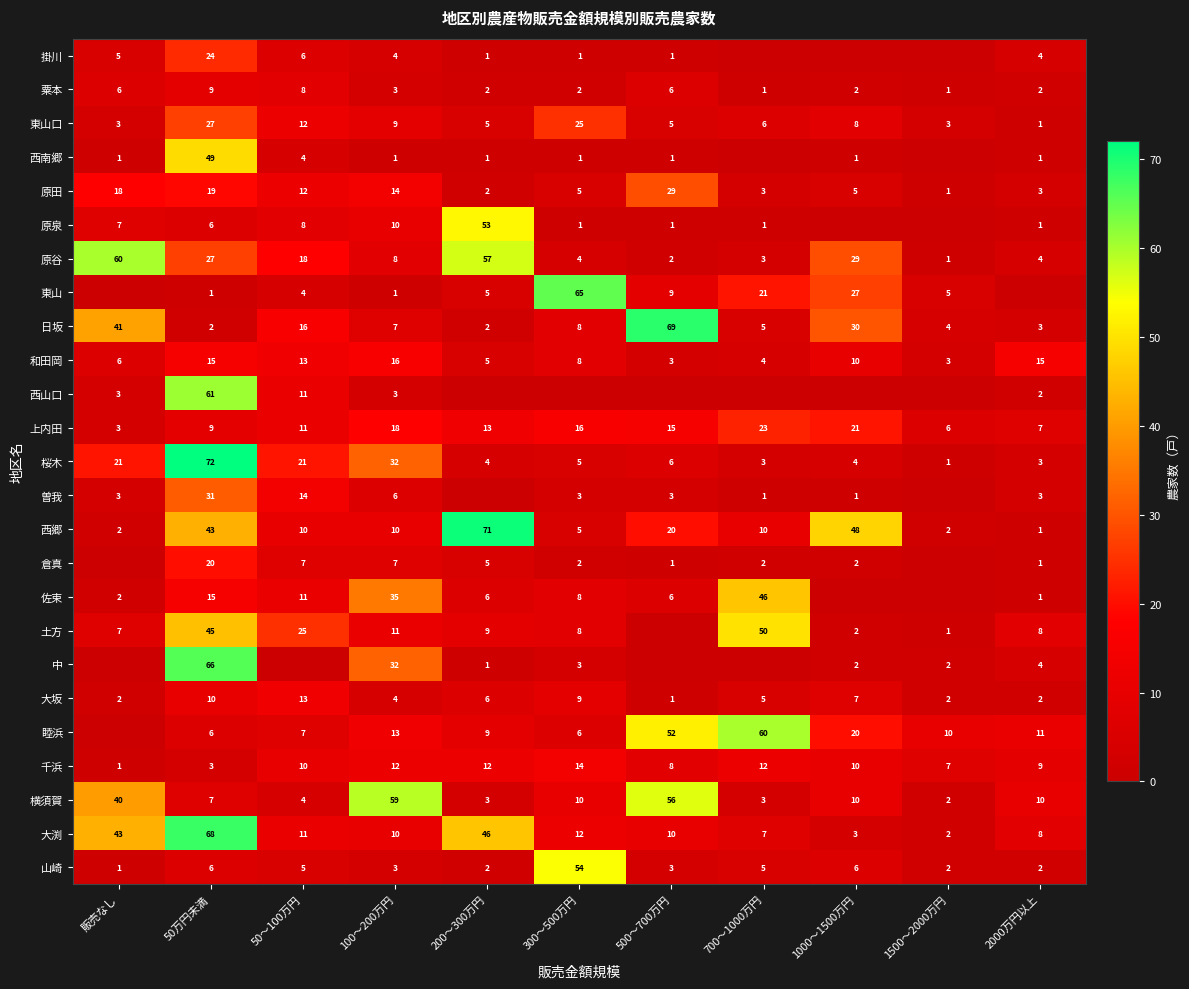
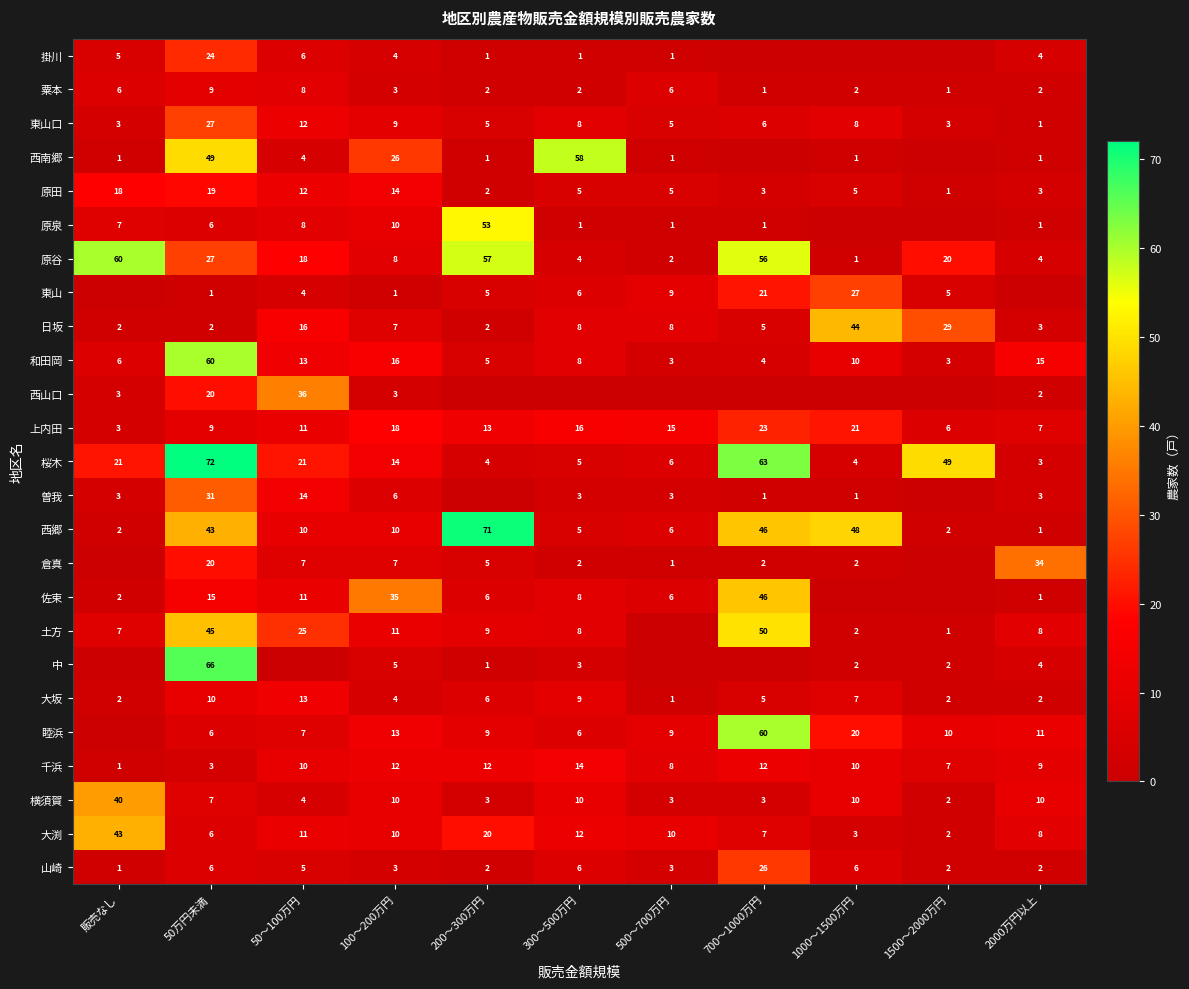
東山口, 300～500万円: 25 -> 8
西南郷, 100～200万円: 1 -> 26
西南郷, 300～500万円: 1 -> 58
原田, 500～700万円: 29 -> 5
原谷, 700～1000万円: 3 -> 56
原谷, 1000～1500万円: 29 -> 1
原谷, 1500～2000万円: 1 -> 20
東山, 300～500万円: 65 -> 6
日坂, 販売なし: 41 -> 2
日坂, 500～700万円: 69 -> 8
日坂, 1000～1500万円: 30 -> 44
日坂, 1500～2000万円: 4 -> 29
和田岡, 50万円未満: 15 -> 60
西山口, 50万円未満: 61 -> 20
西山口, 50～100万円: 11 -> 36
桜木, 100～200万円: 32 -> 14
桜木, 700～1000万円: 3 -> 63
桜木, 1500～2000万円: 1 -> 49
西郷, 500～700万円: 20 -> 6
西郷, 700～1000万円: 10 -> 46
倉真, 2000万円以上: 1 -> 34
中, 100～200万円: 32 -> 5
睦浜, 500～700万円: 52 -> 9
横須賀, 100～200万円: 59 -> 10
横須賀, 500～700万円: 56 -> 3
大渕, 50万円未満: 68 -> 6
大渕, 200～300万円: 46 -> 20
山崎, 300～500万円: 54 -> 6
山崎, 700～1000万円: 5 -> 26
